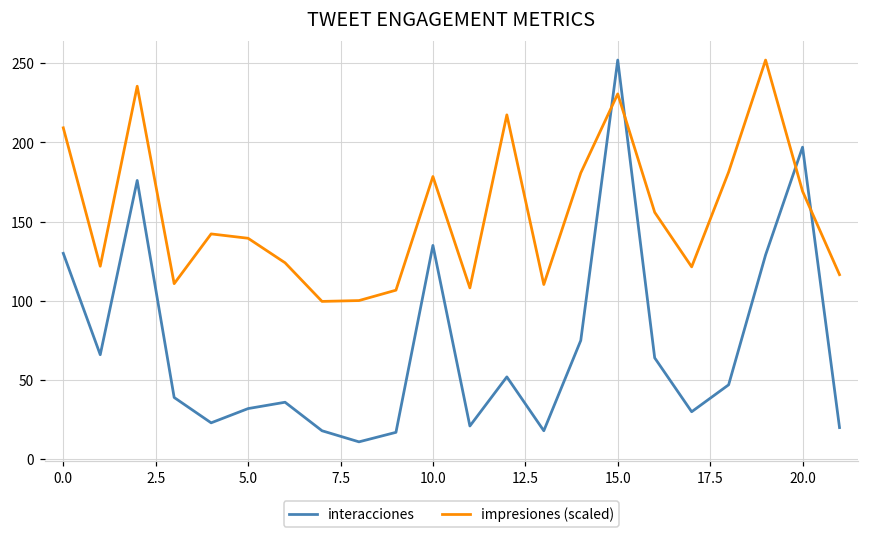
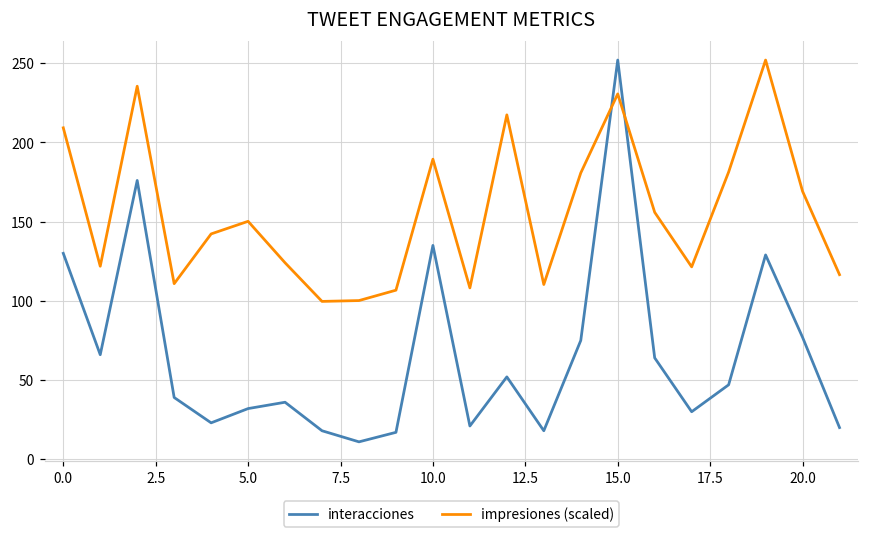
impresiones (scaled), 5.0: 140 -> 150
impresiones (scaled), 10.0: 178 -> 189
interacciones, 20.0: 197 -> 77
